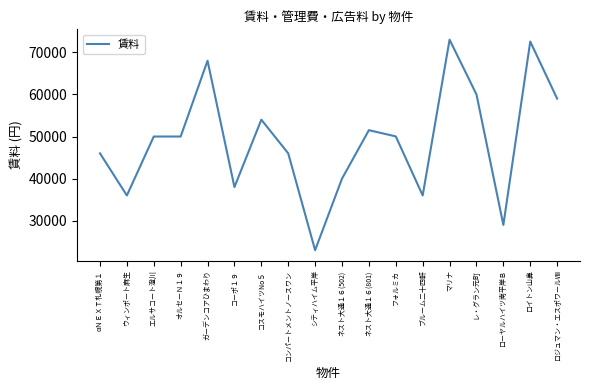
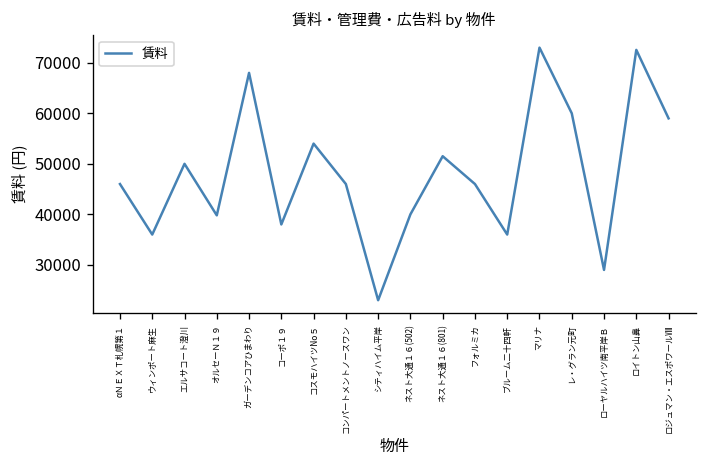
オルセーＮ１９: 50000 -> 40000
フォルミカ: 50000 -> 46000
